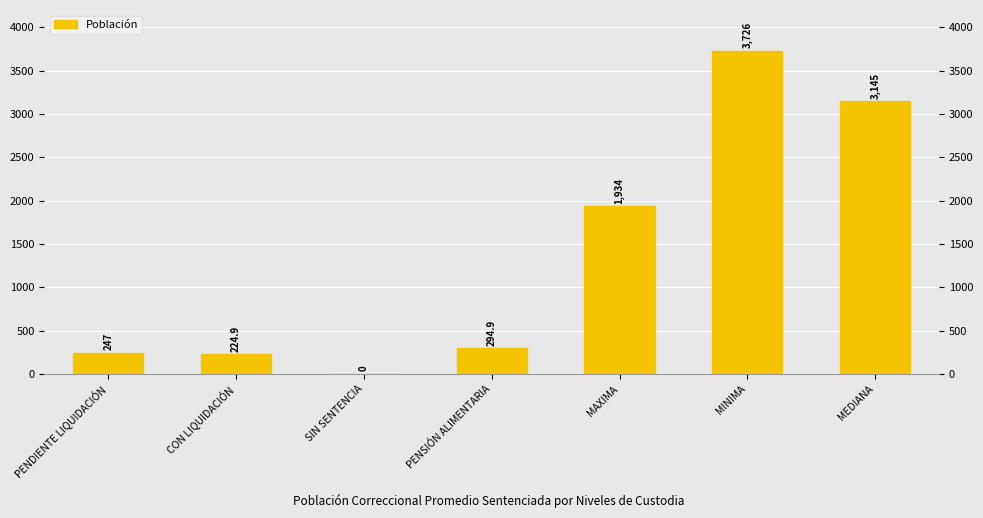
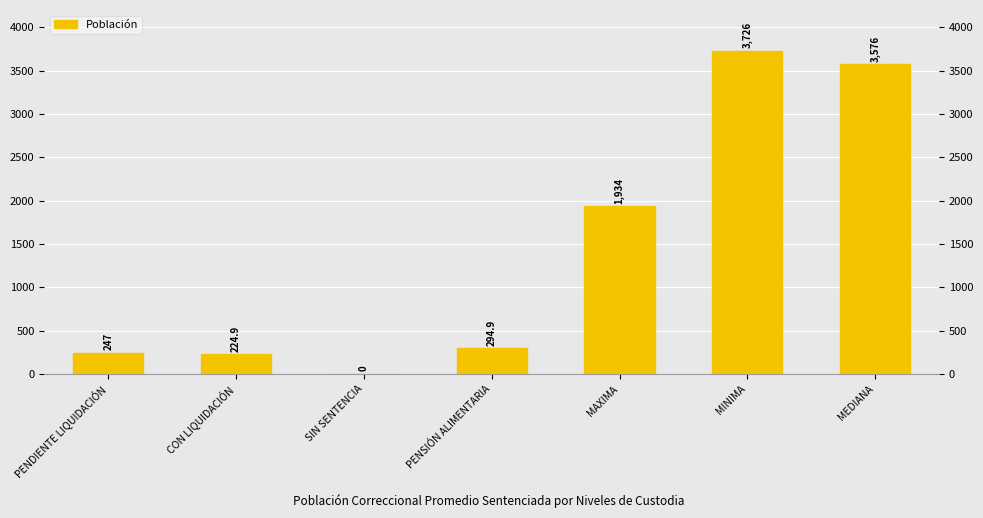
MEDIANA: 3,145 -> 3,576
